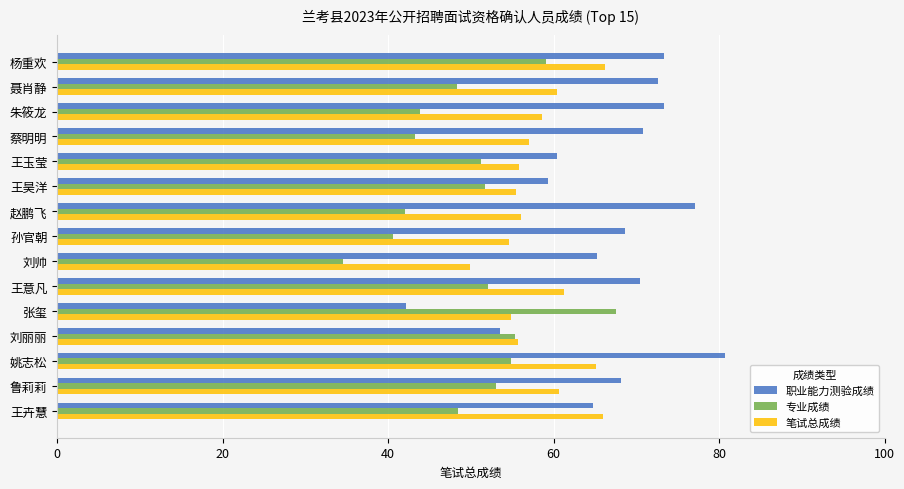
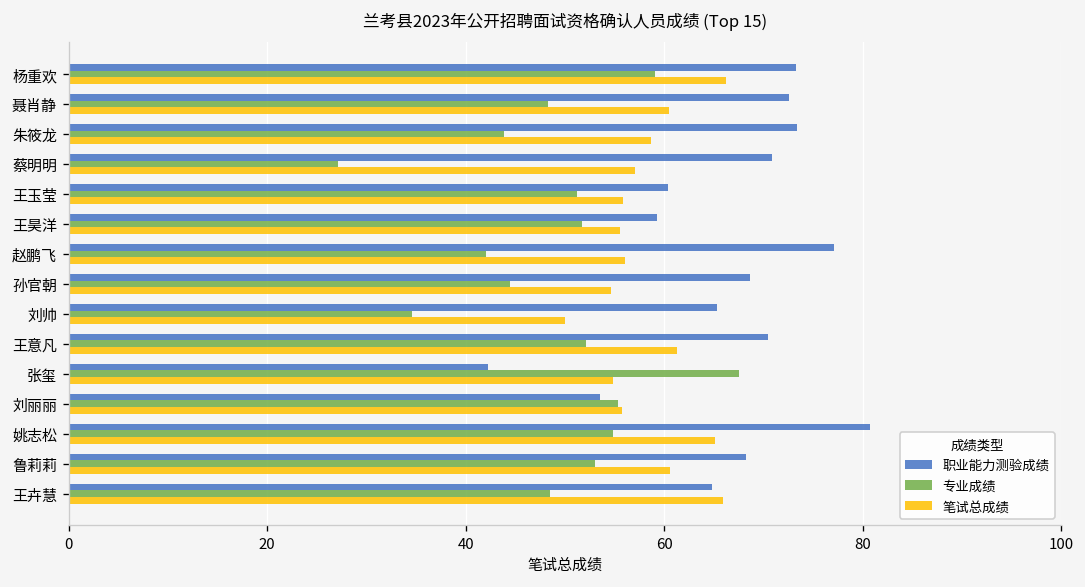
专业成绩, 蔡明明: 43 -> 27
专业成绩, 孙官朝: 41 -> 45
